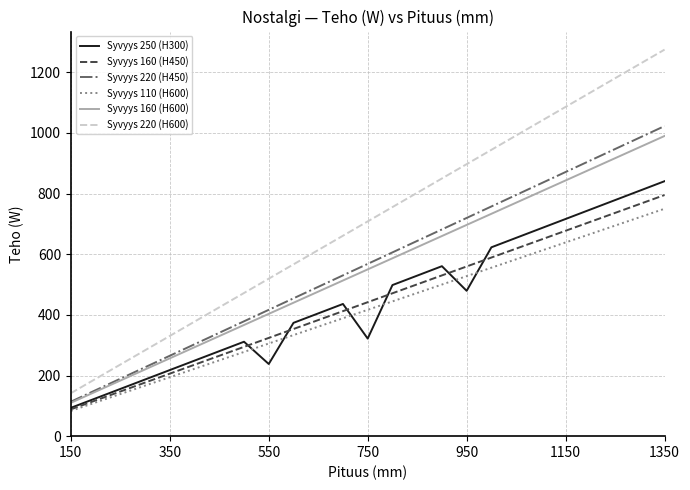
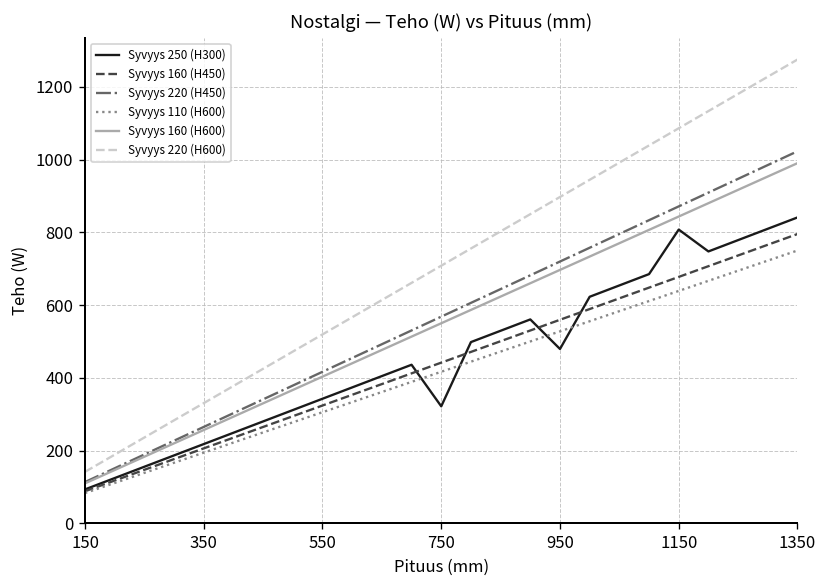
Syvyys 250 (H300), 550: 240 -> 340
Syvyys 250 (H300), 1150: 720 -> 810
